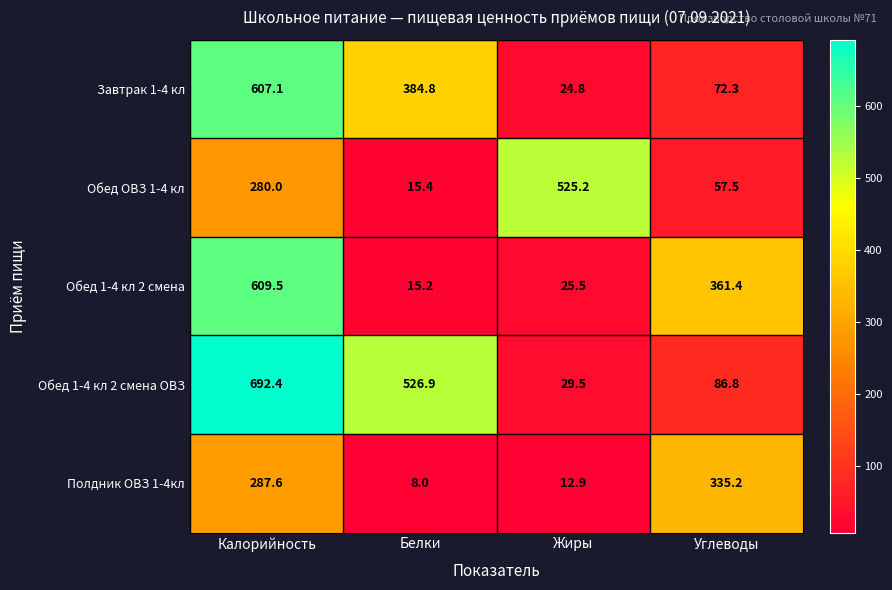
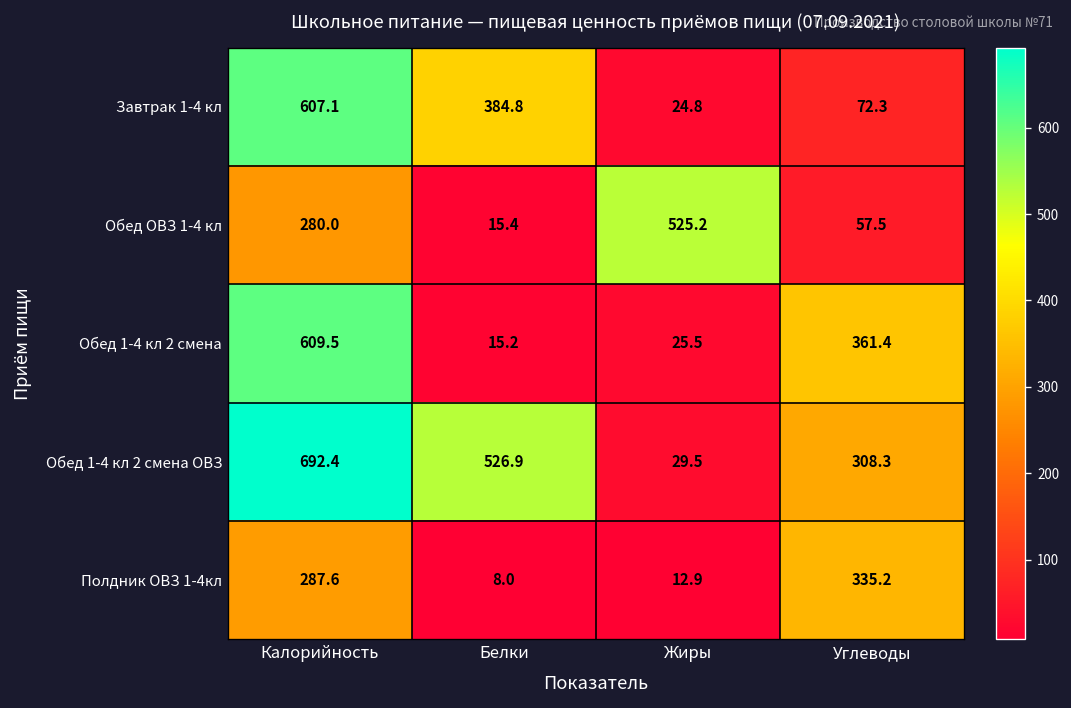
Обед 1-4 кл 2 смена ОВЗ, Углеводы: 86.8 -> 308.3
